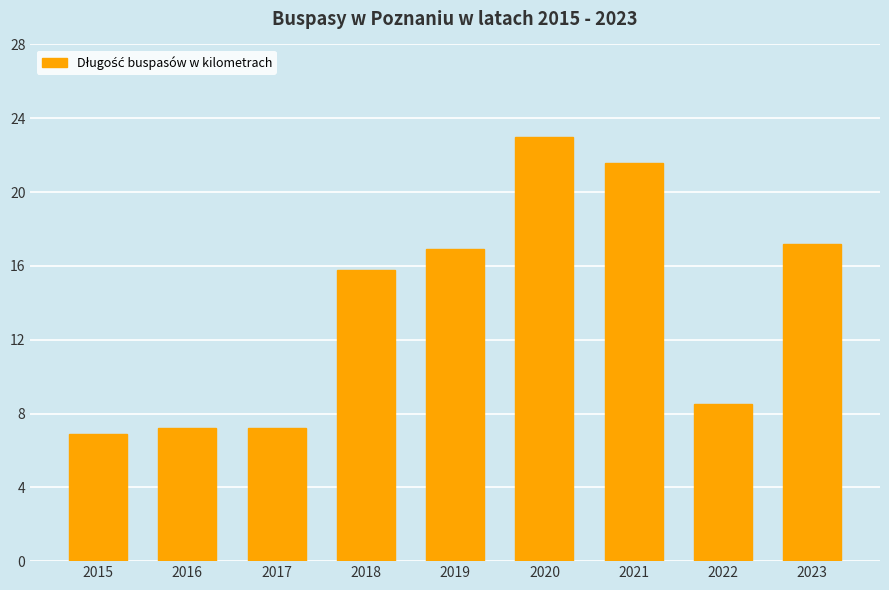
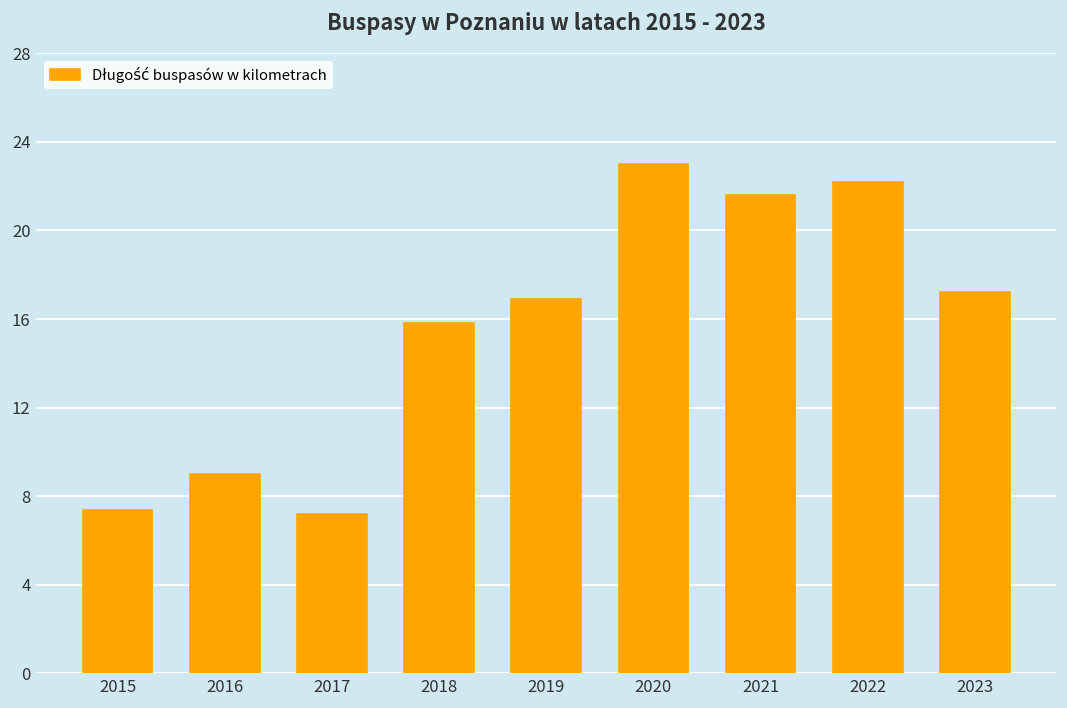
2015: 6.9 -> 7.4
2016: 7.2 -> 9.0
2022: 8.5 -> 22.2
